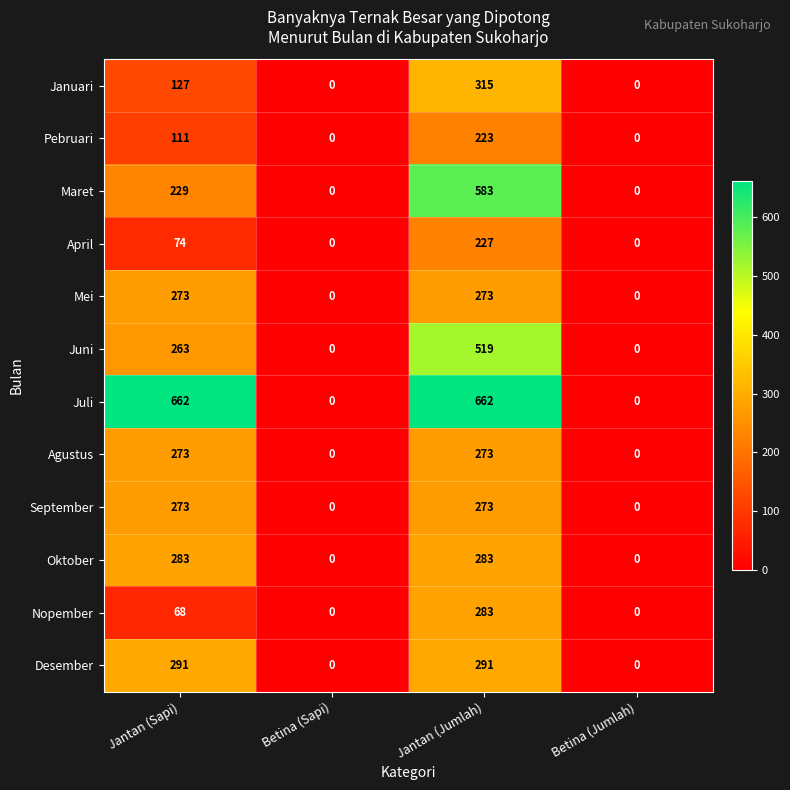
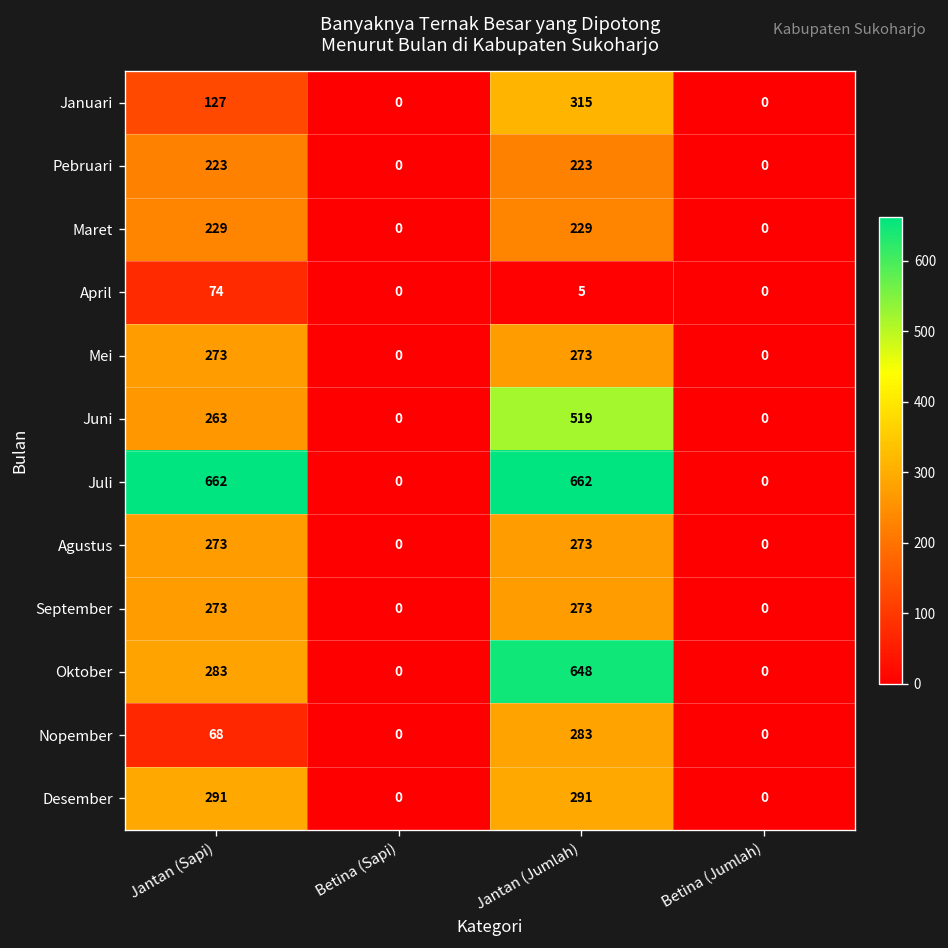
Pebruari, Jantan (Sapi): 111 -> 223
Maret, Jantan (Jumlah): 583 -> 229
April, Jantan (Jumlah): 227 -> 5
Oktober, Jantan (Jumlah): 283 -> 648
